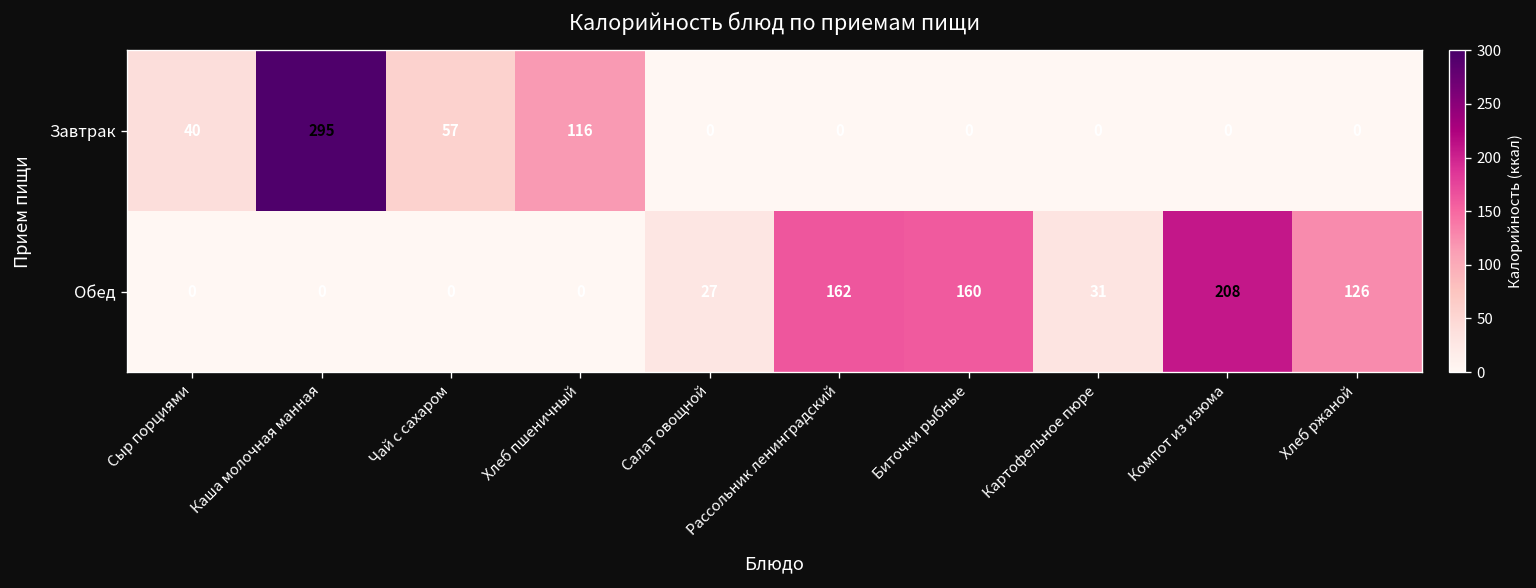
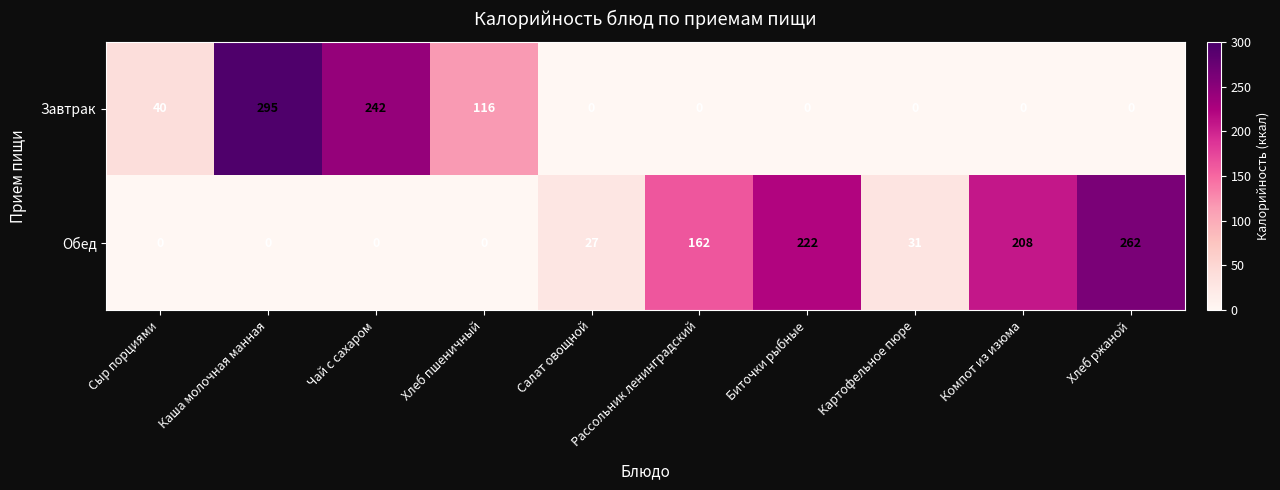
Завтрак, Чай с сахаром: 57 -> 242
Обед, Биточки рыбные: 160 -> 222
Обед, Хлеб ржаной: 126 -> 262
